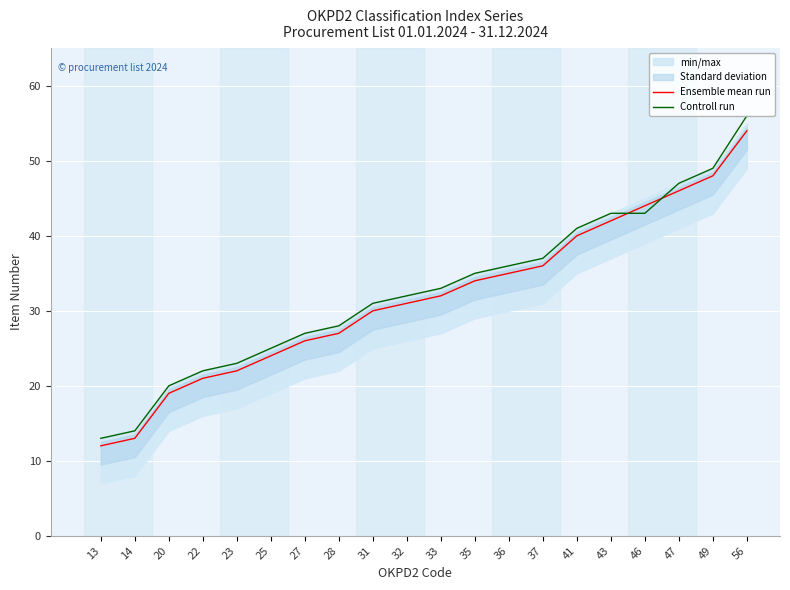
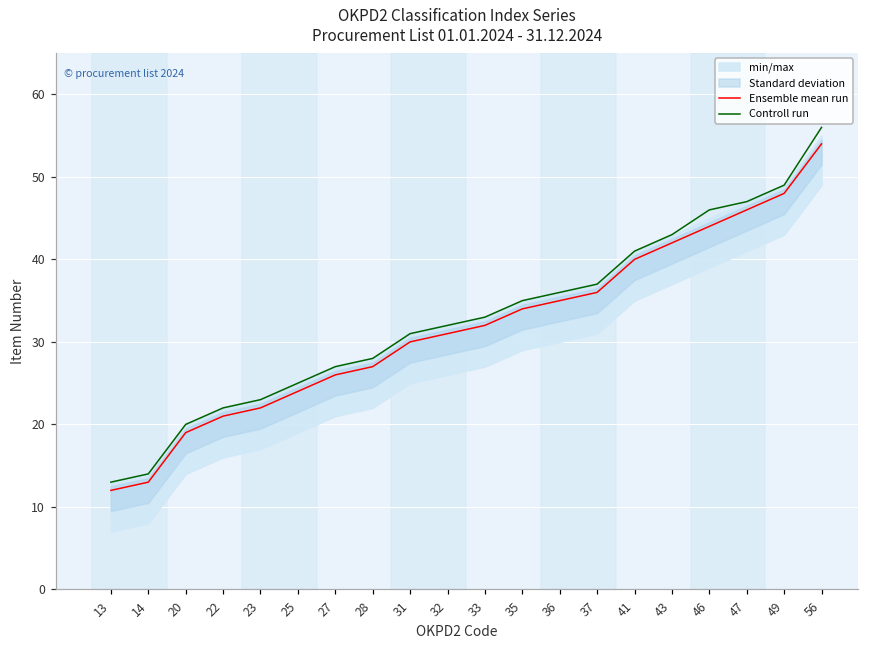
Controll run, 46: 43 -> 46
